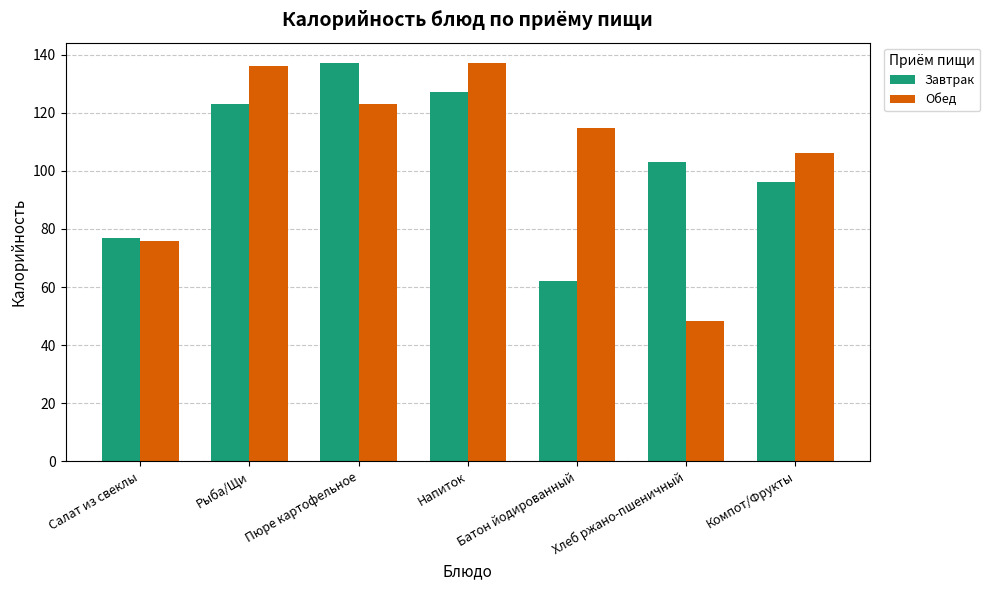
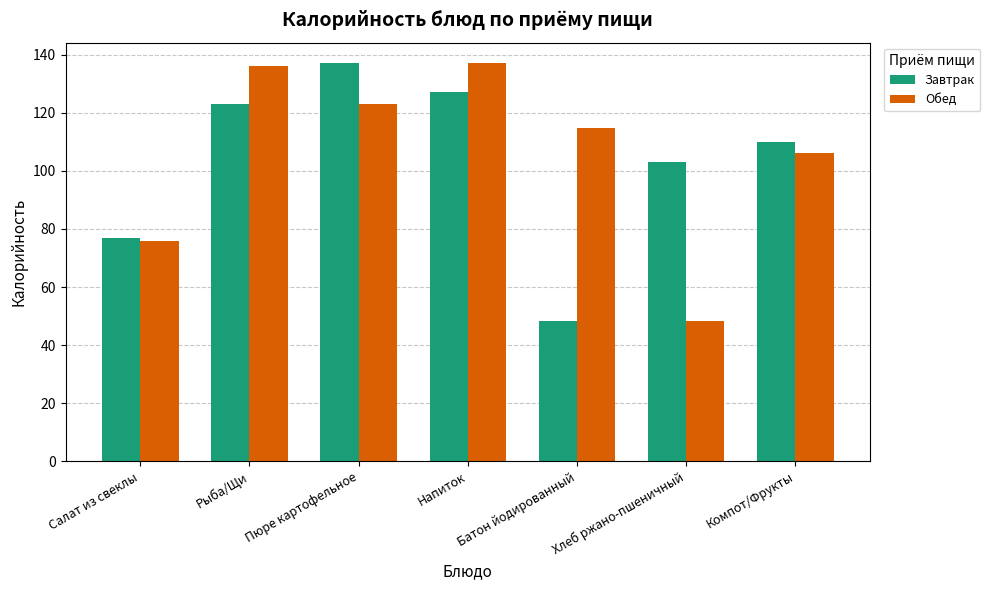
Завтрак, Батон йодированный: 62 -> 48
Завтрак, Компот/Фрукты: 96 -> 110
